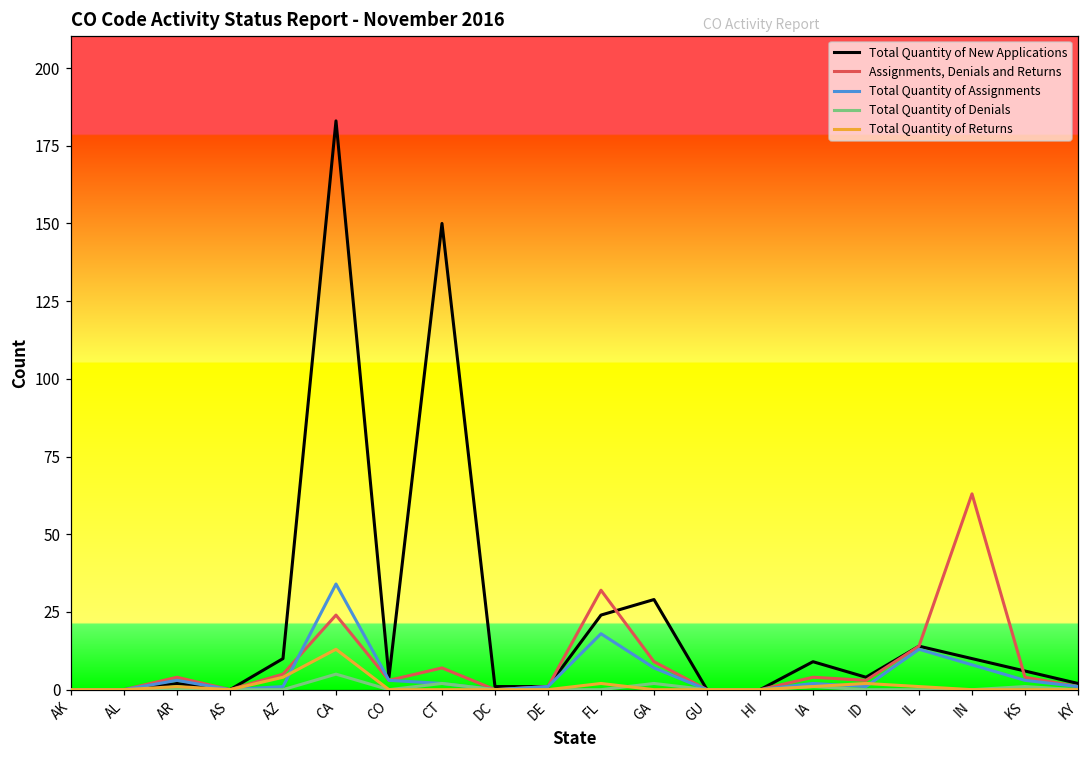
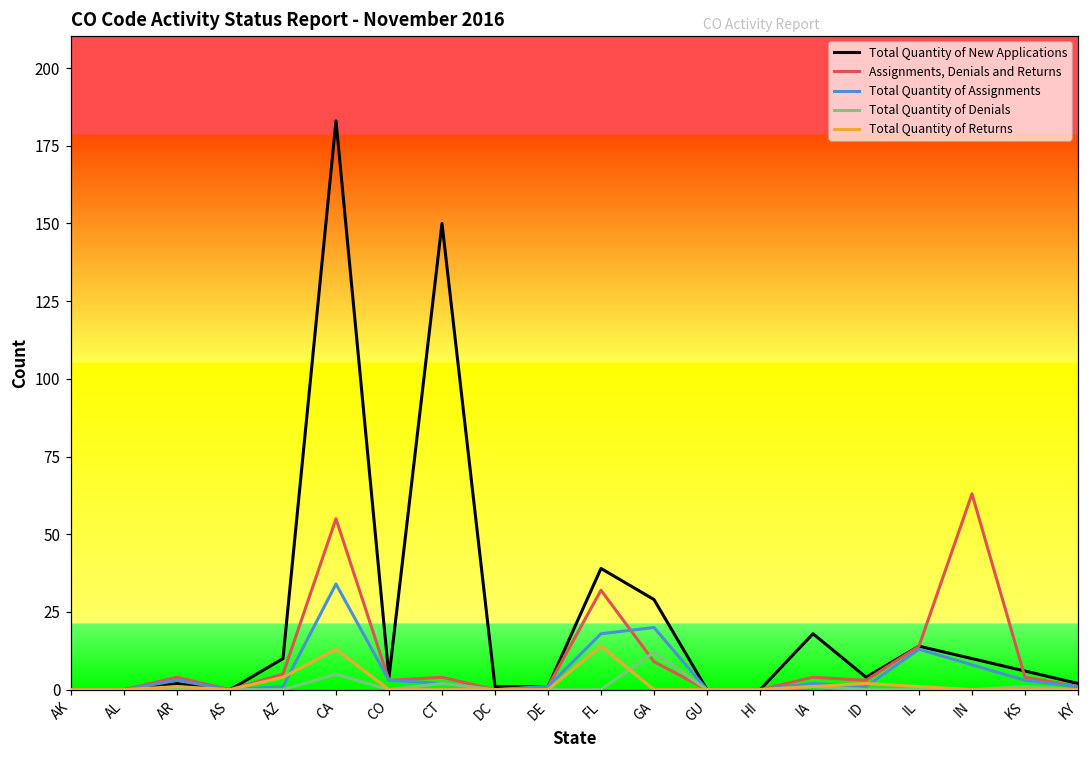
Assignments, Denials and Returns, CA: 24 -> 55
Assignments, Denials and Returns, CT: 7 -> 4
Total Quantity of New Applications, FL: 24 -> 39
Total Quantity of Returns, FL: 2 -> 14
Total Quantity of Assignments, GA: 7 -> 20
Total Quantity of Denials, GA: 2 -> 12
Total Quantity of New Applications, IA: 9 -> 18
